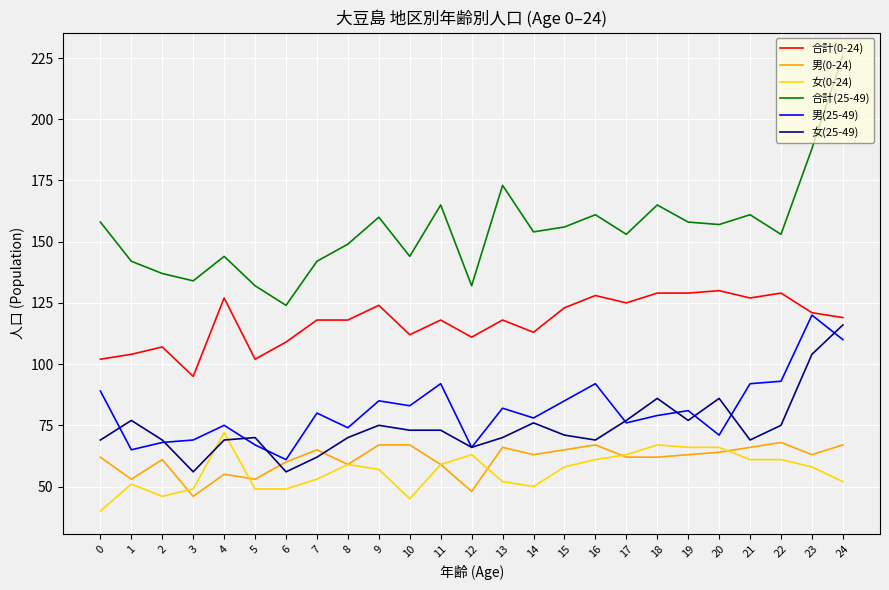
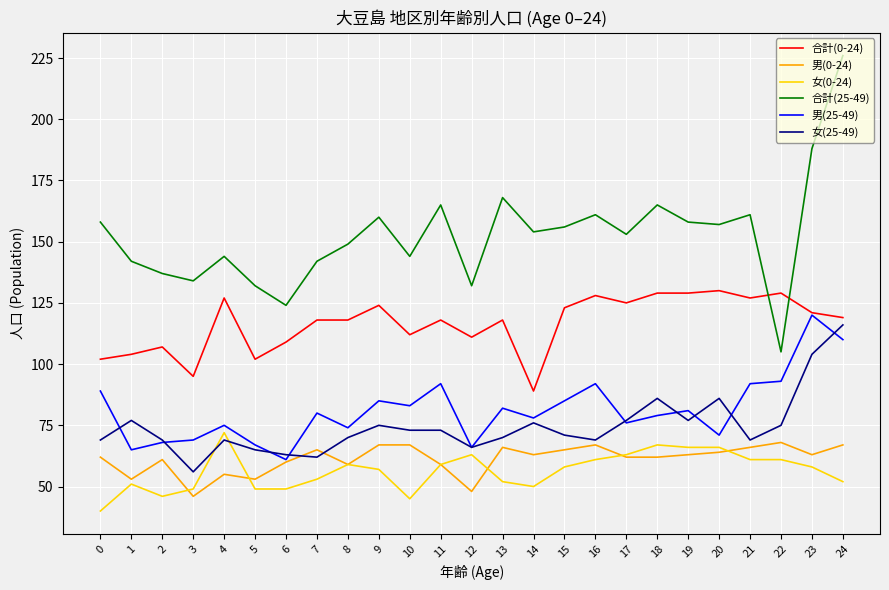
女(25-49), 5: 70 -> 65
女(25-49), 6: 56 -> 63
合計(25-49), 13: 173 -> 168
合計(0-24), 14: 113 -> 89
合計(25-49), 22: 153 -> 105
